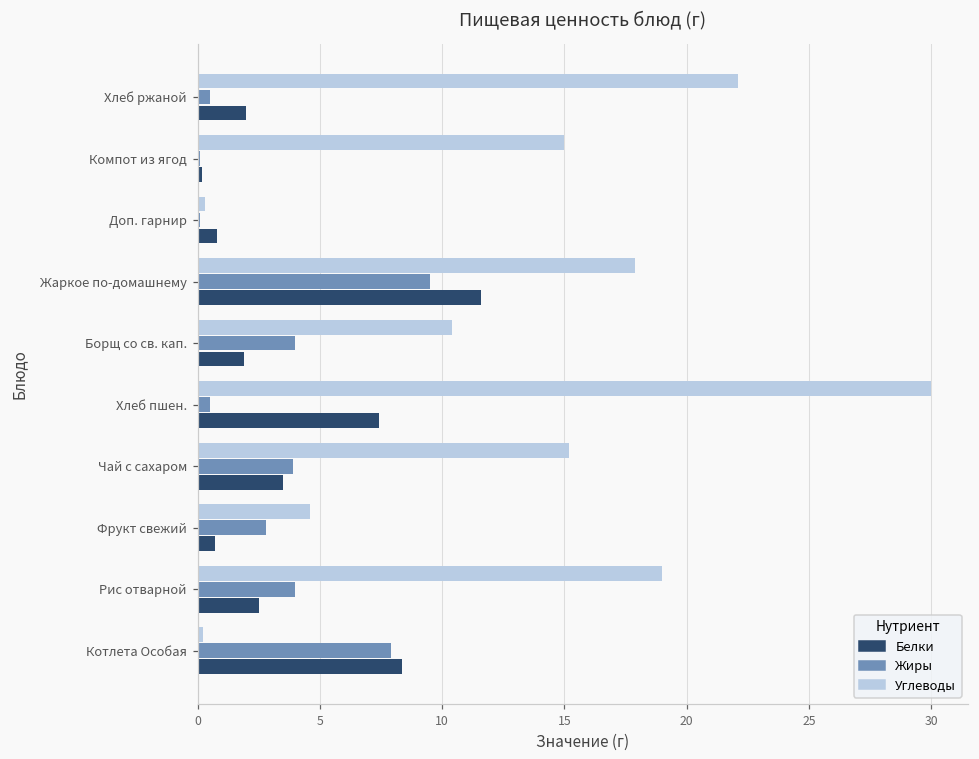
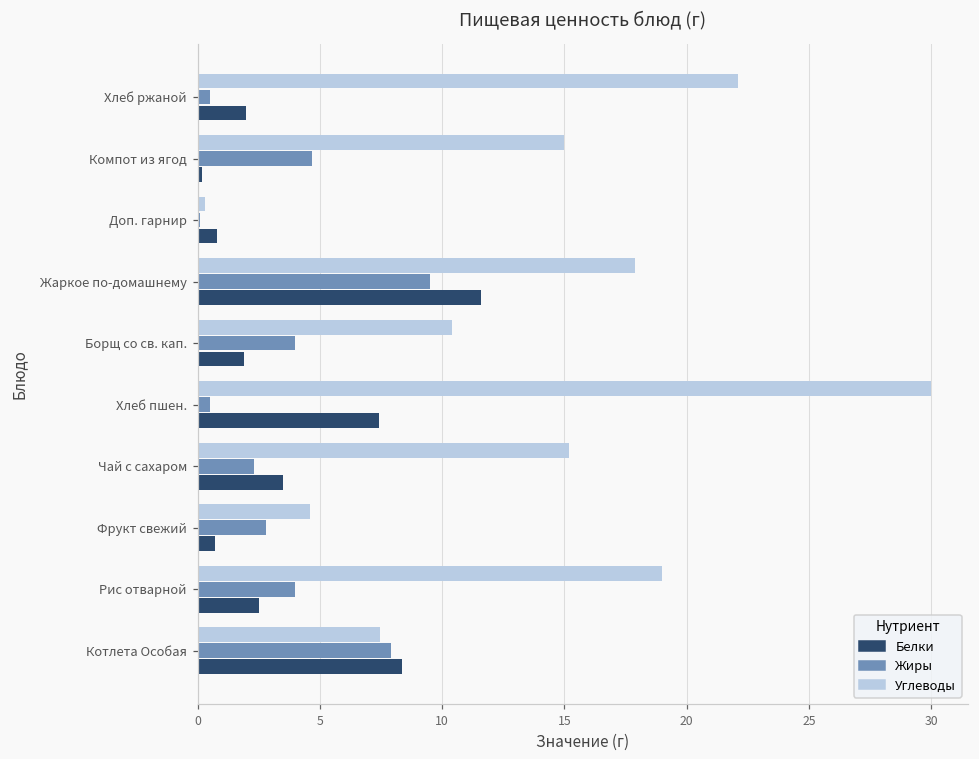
Жиры, Компот из ягод: 0.1 -> 4.7
Жиры, Чай с сахаром: 3.9 -> 2.3
Углеводы, Котлета Особая: 0.2 -> 7.5
